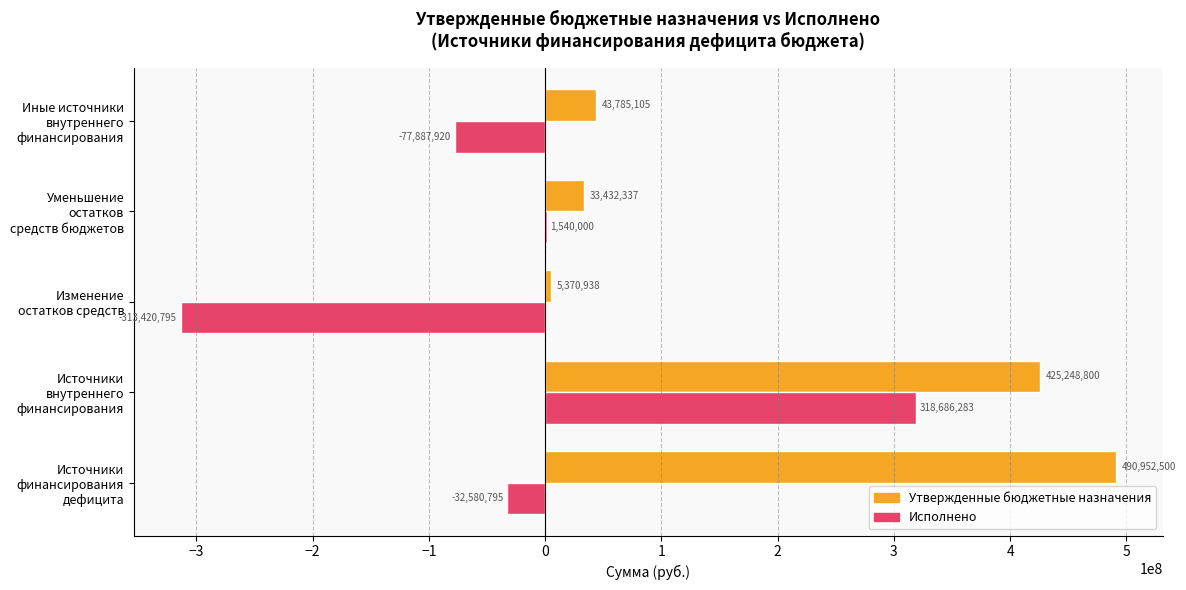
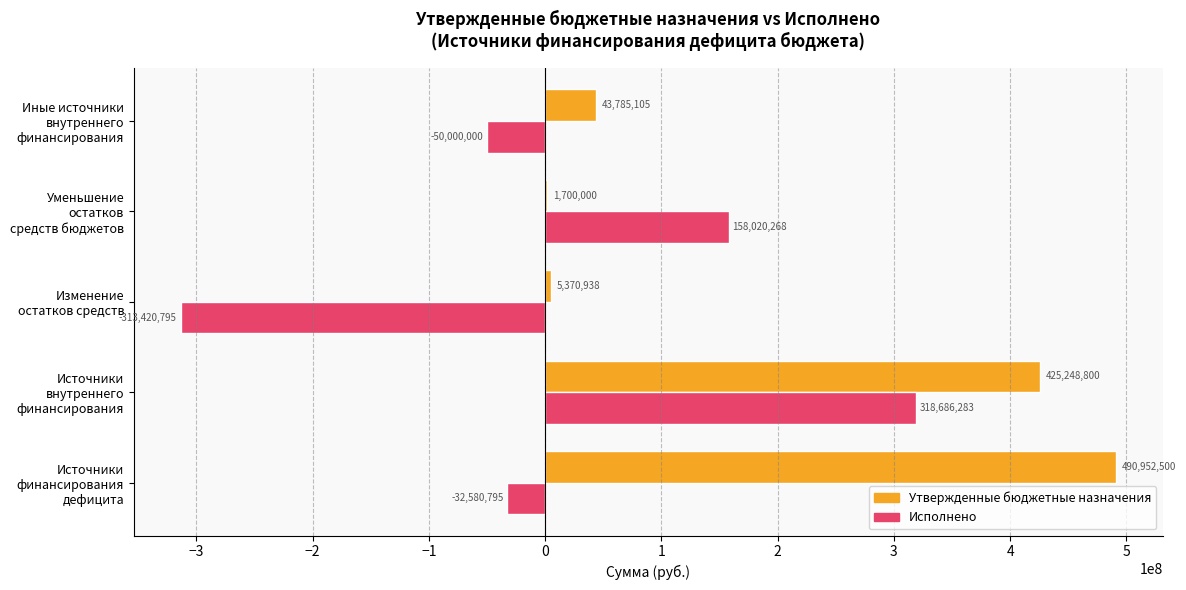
Исполнено, Иные источники внутреннего финансирования: -77,887,920 -> -50,000,000
Утвержденные бюджетные назначения, Уменьшение остатков средств бюджетов: 33,432,337 -> 1,700,000
Исполнено, Уменьшение остатков средств бюджетов: 1,540,000 -> 158,020,268
